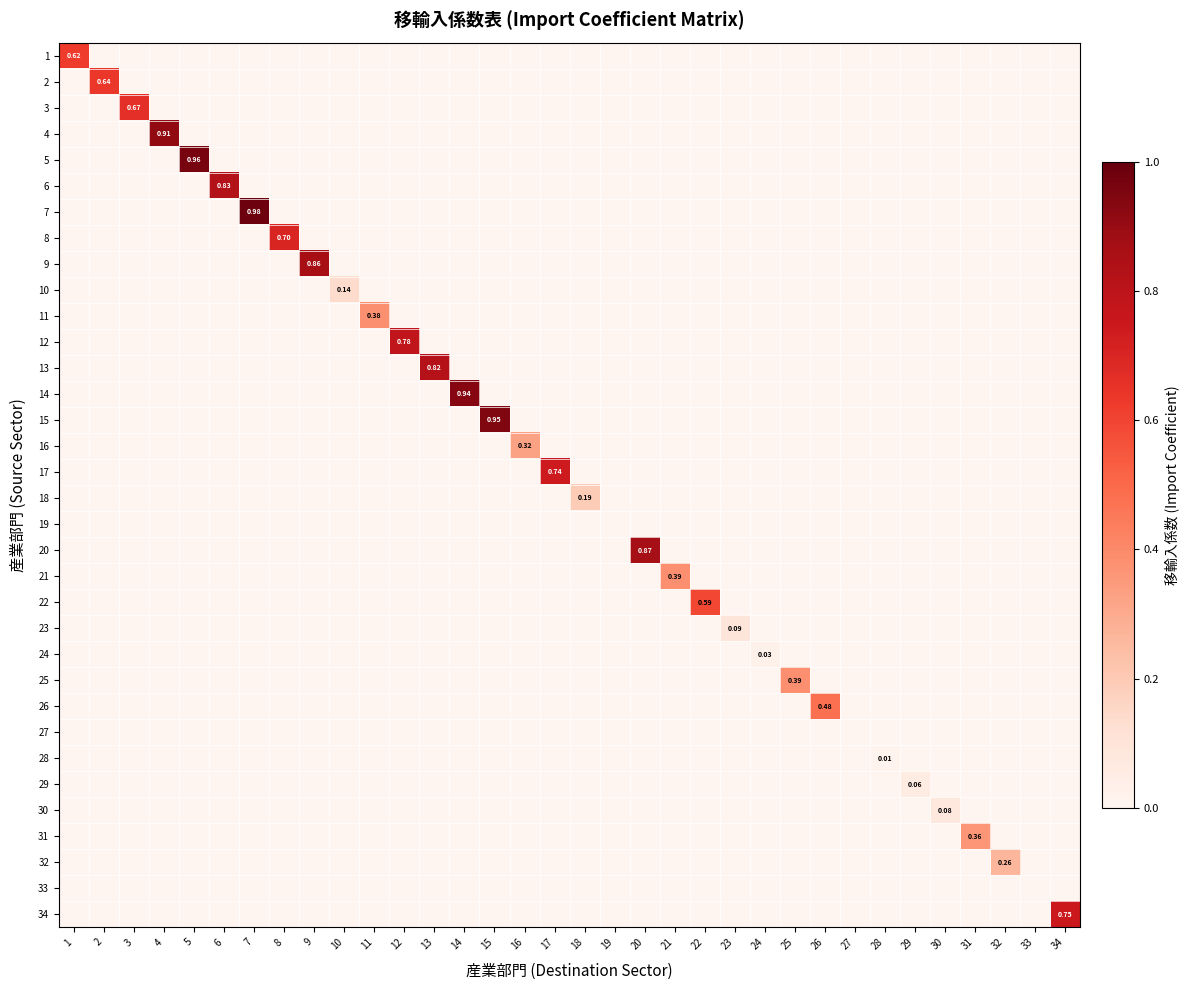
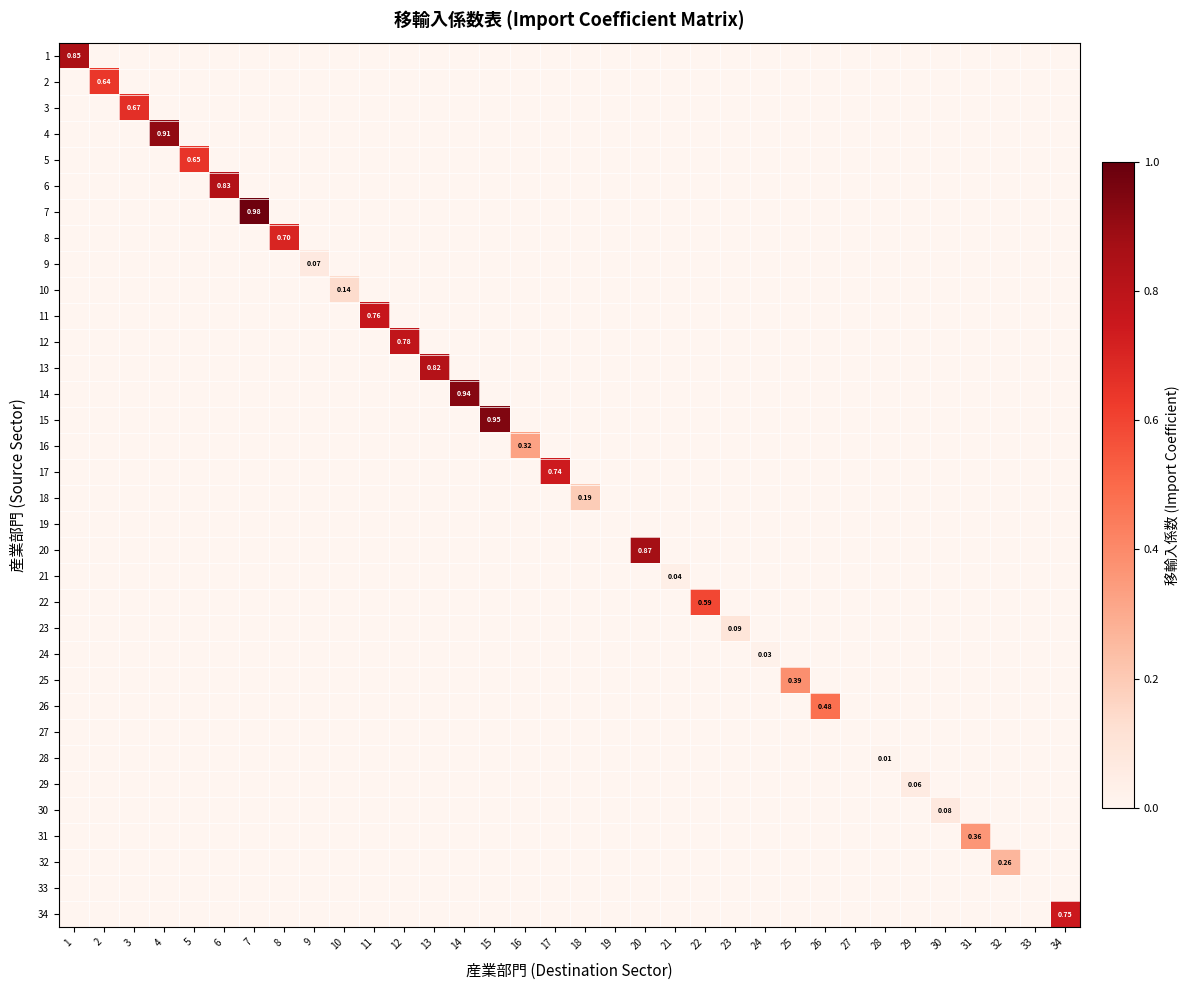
1, 1: 0.62 -> 0.85
5, 5: 0.96 -> 0.65
9, 9: 0.86 -> 0.07
11, 11: 0.38 -> 0.76
21, 21: 0.39 -> 0.04
